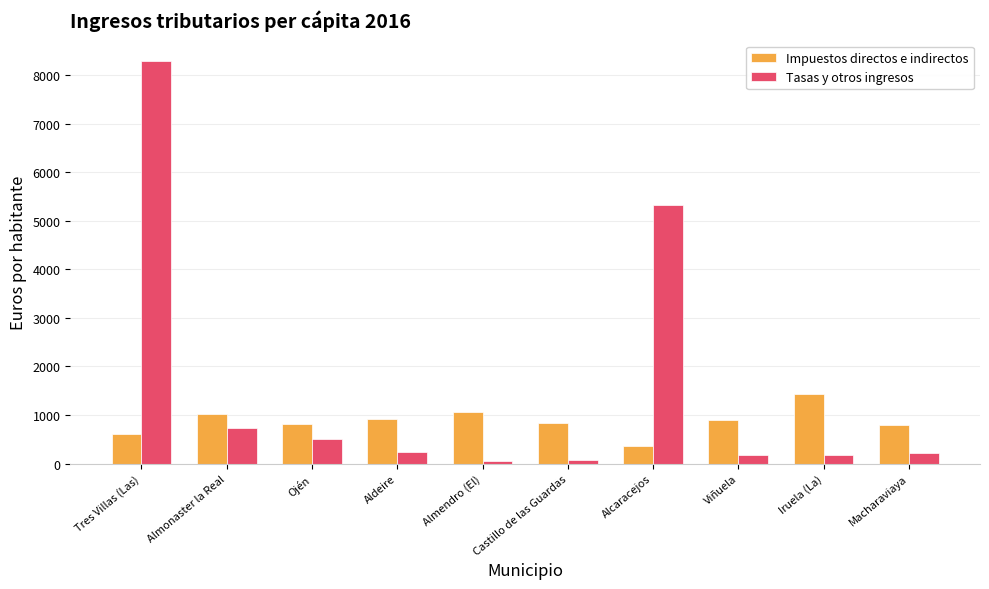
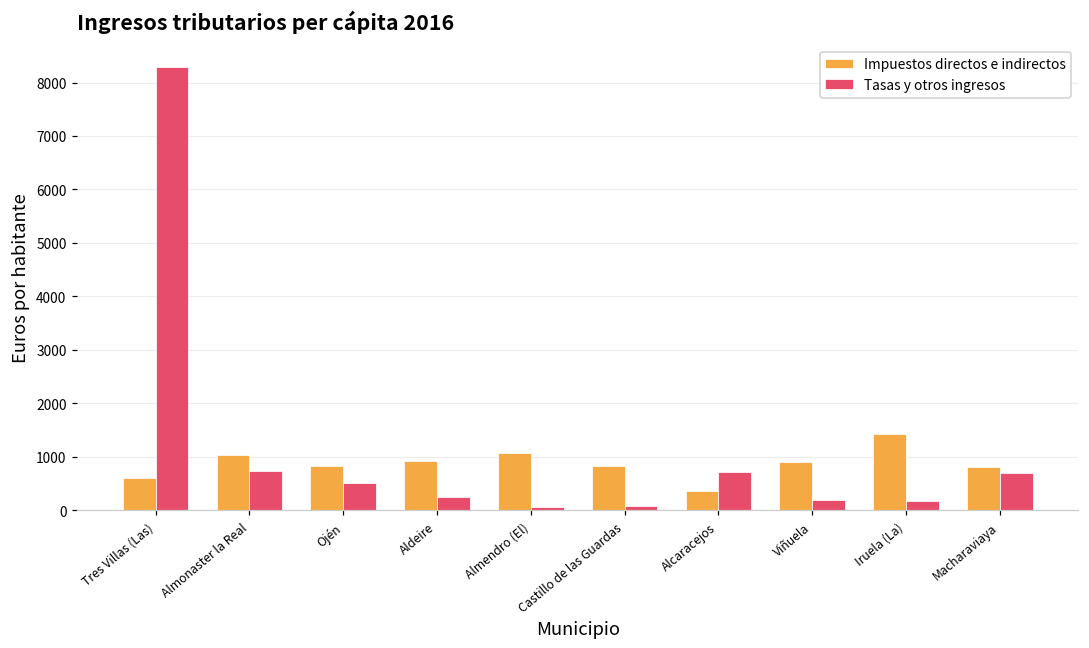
Tasas y otros ingresos, Alcaracejos: 5300 -> 700
Tasas y otros ingresos, Macharaviaya: 200 -> 700
